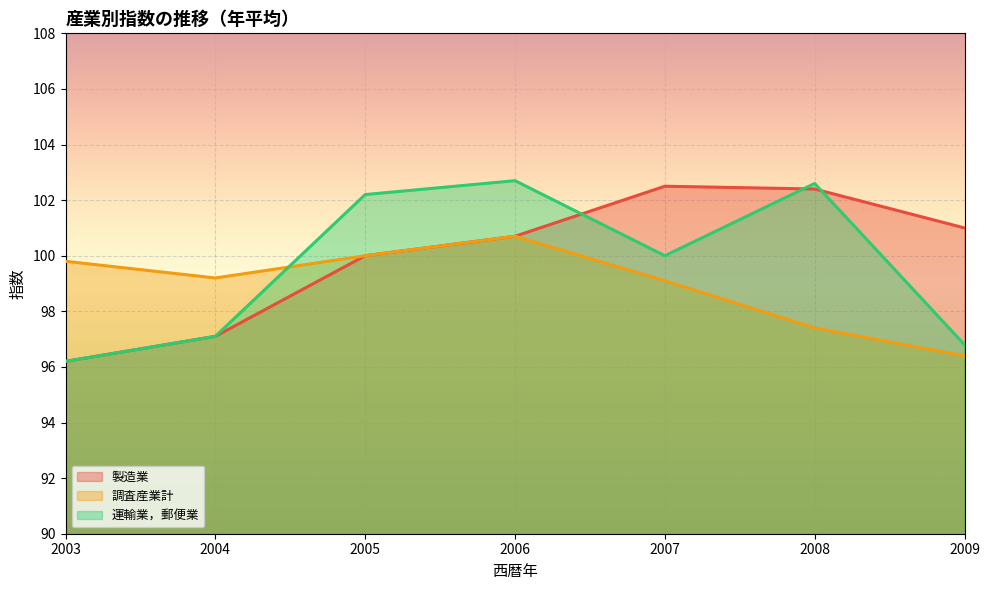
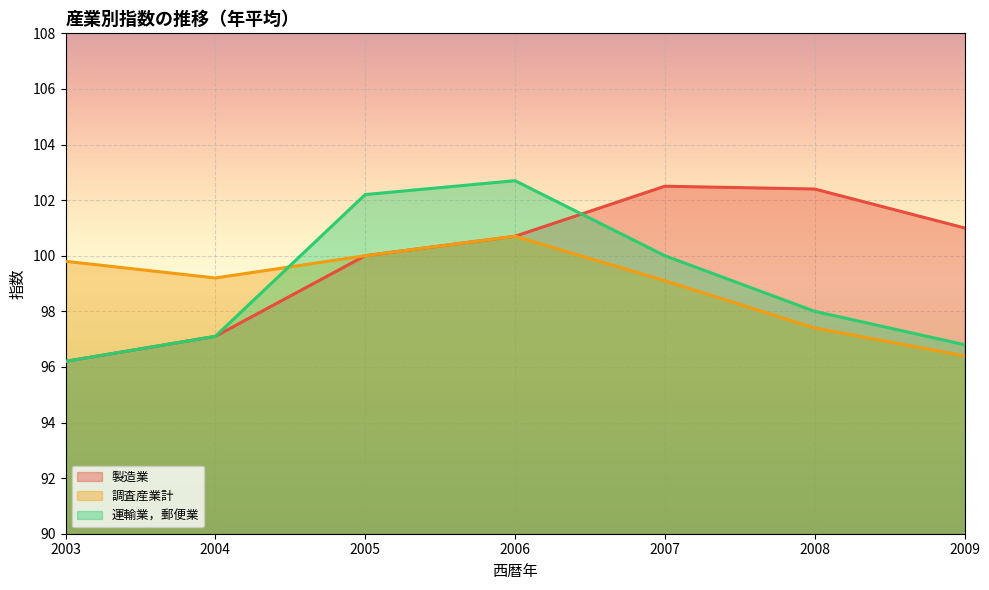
運輸業，郵便業, 2008: 102.6 -> 98.0
